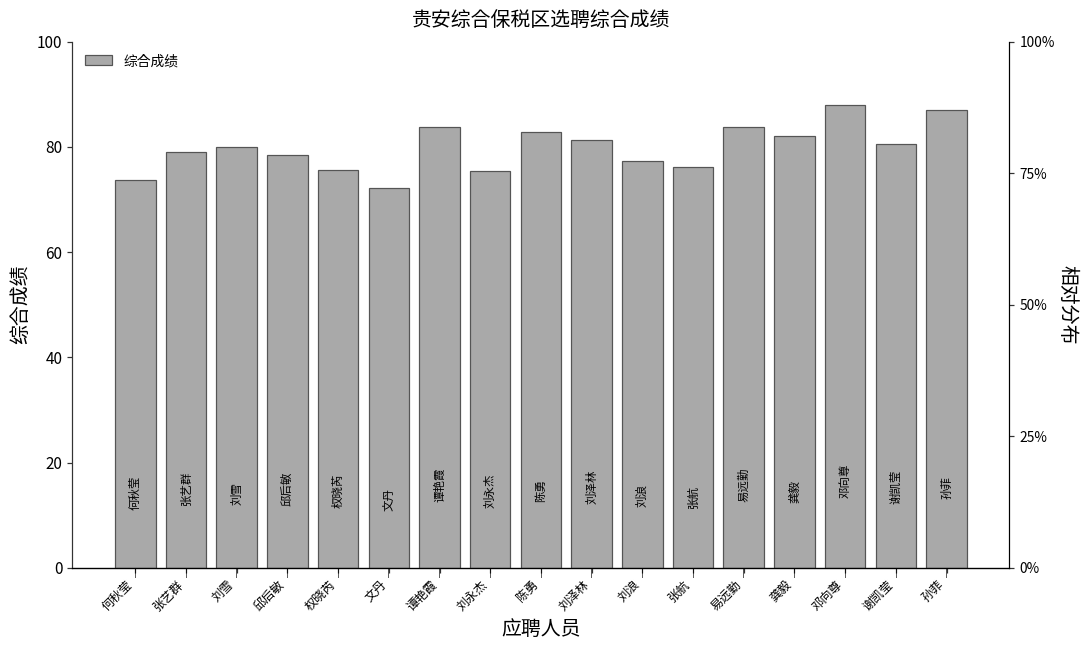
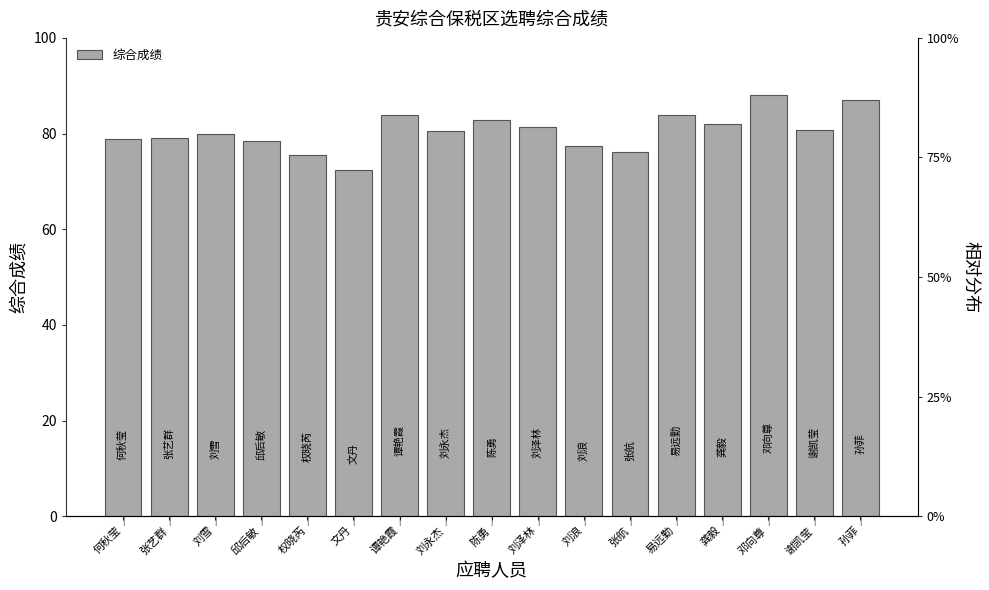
何秋莹: 74 -> 79
刘永杰: 75 -> 80
